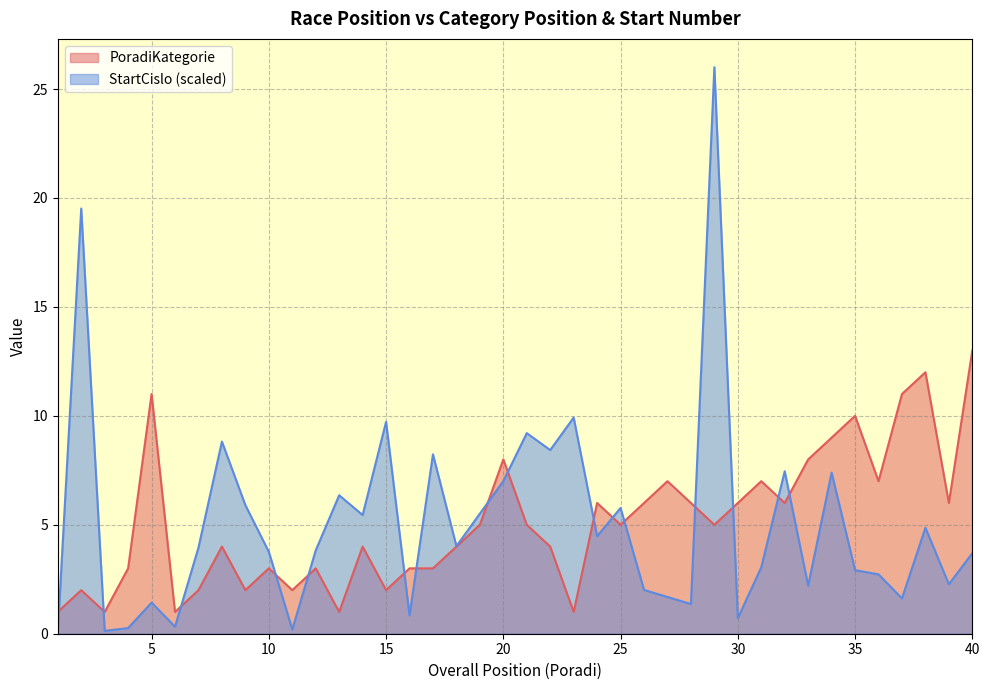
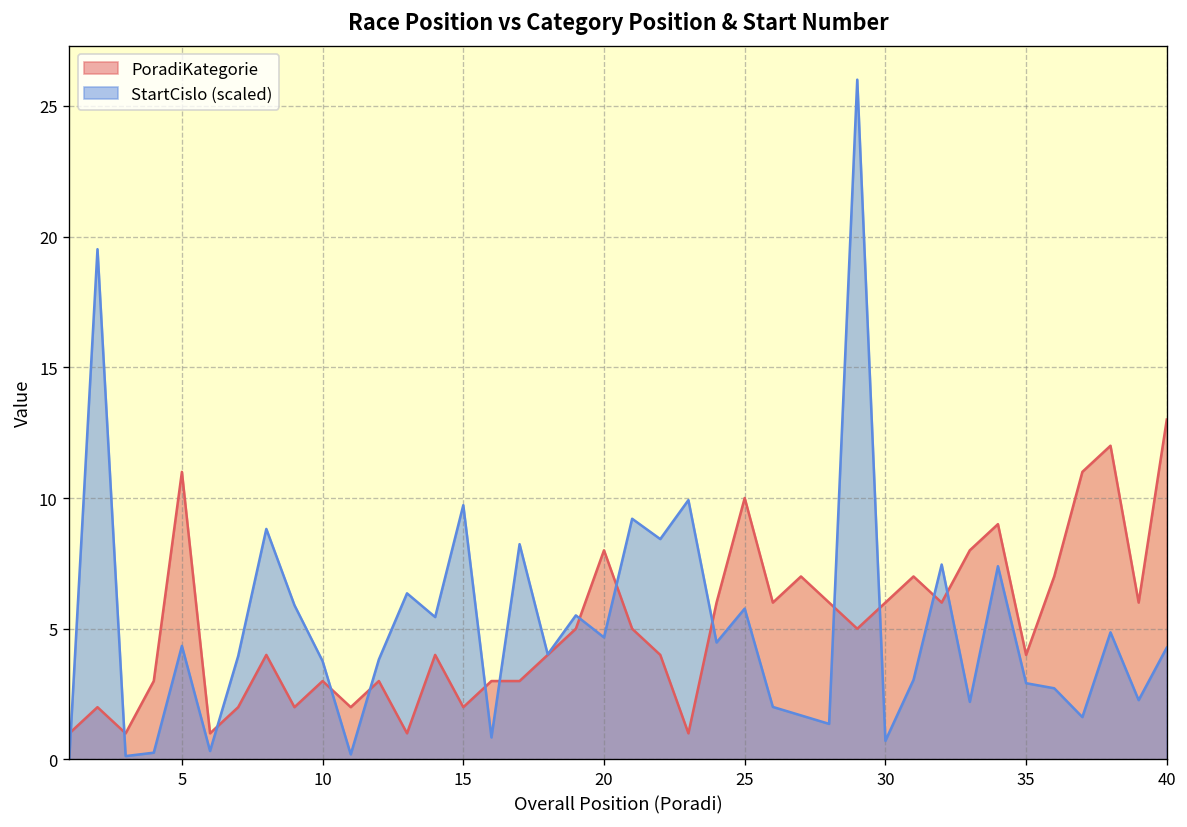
StartCislo (scaled), 5: 1.4 -> 4.3
StartCislo (scaled), 20: 7.0 -> 4.7
PoradiKategorie, 25: 5 -> 10
PoradiKategorie, 35: 10 -> 4
StartCislo (scaled), 40: 3.7 -> 4.3
